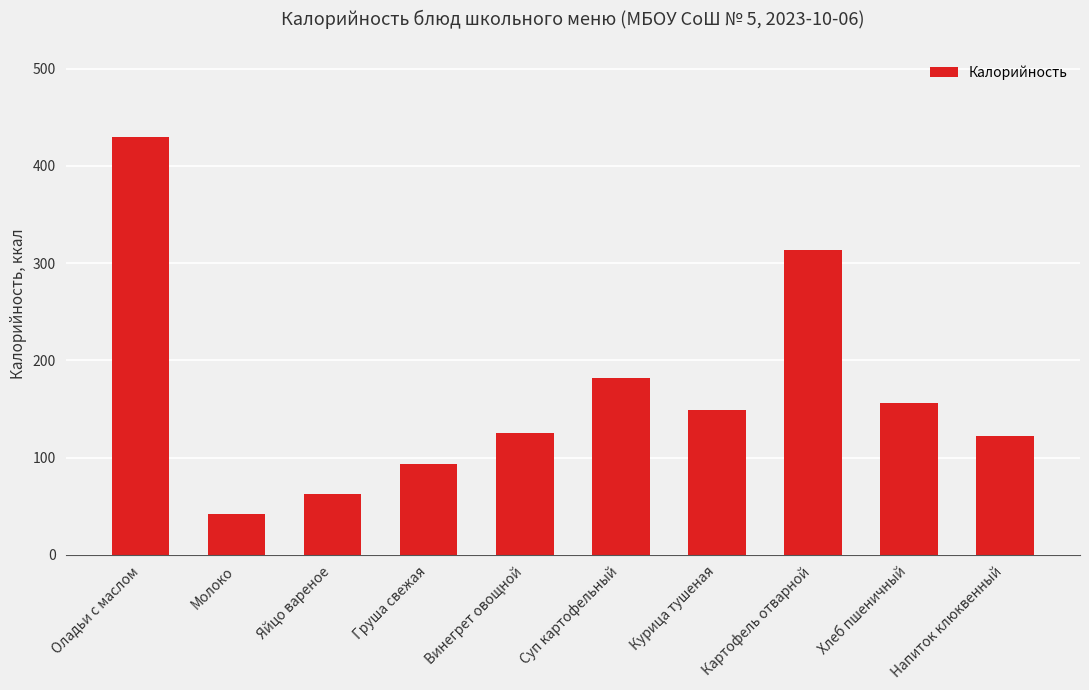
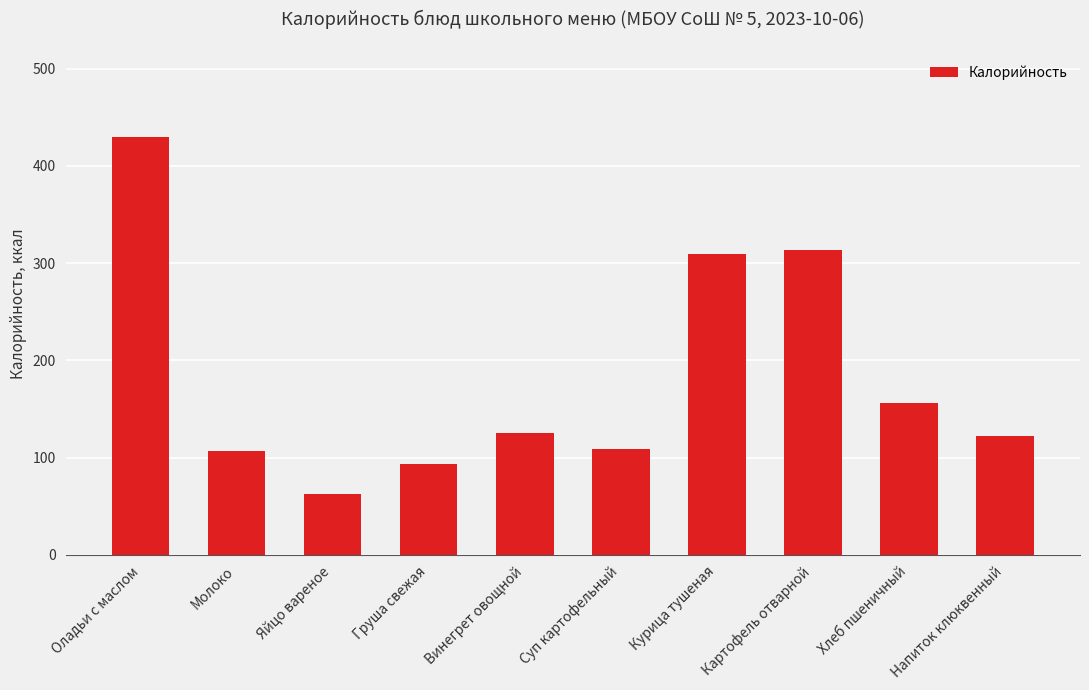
Молоко: 40 -> 110
Суп картофельный: 180 -> 110
Курица тушеная: 150 -> 310
